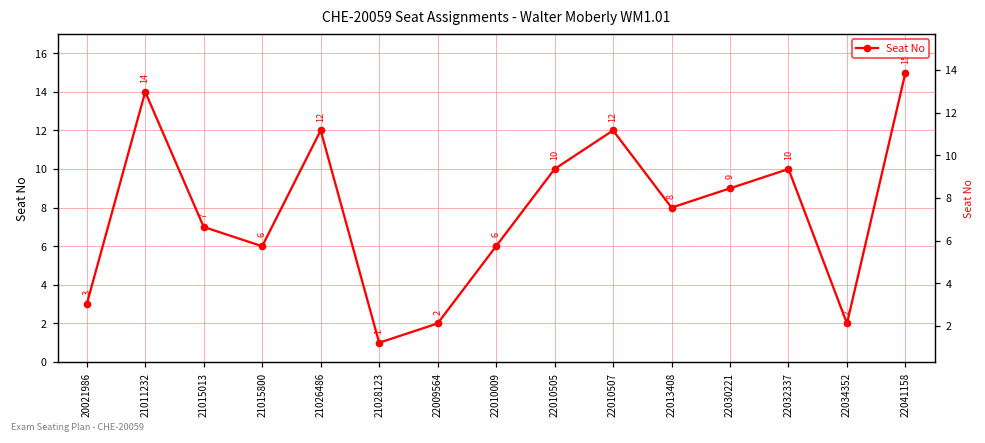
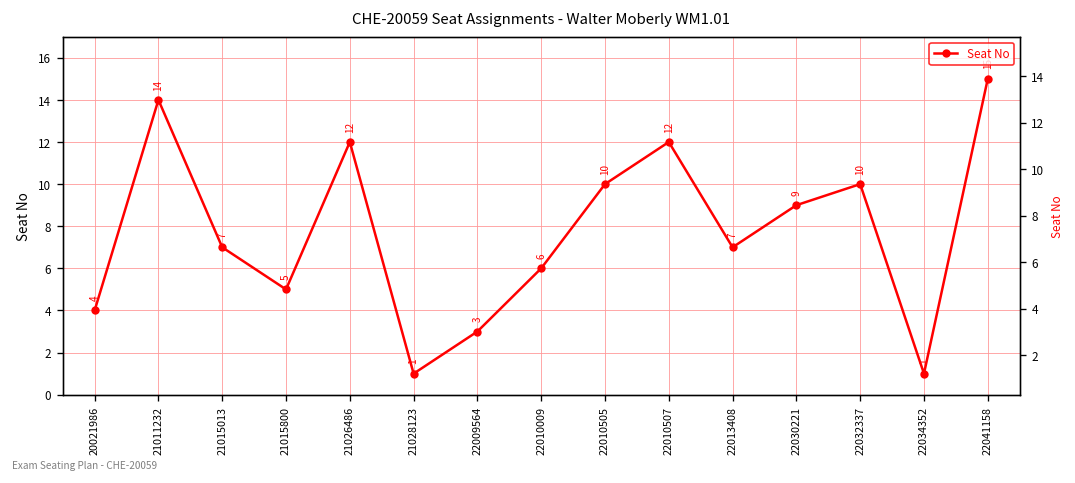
20021986: 3 -> 4
21015800: 6 -> 5
22009564: 2 -> 3
22013408: 8 -> 7
22034352: 2 -> 1
